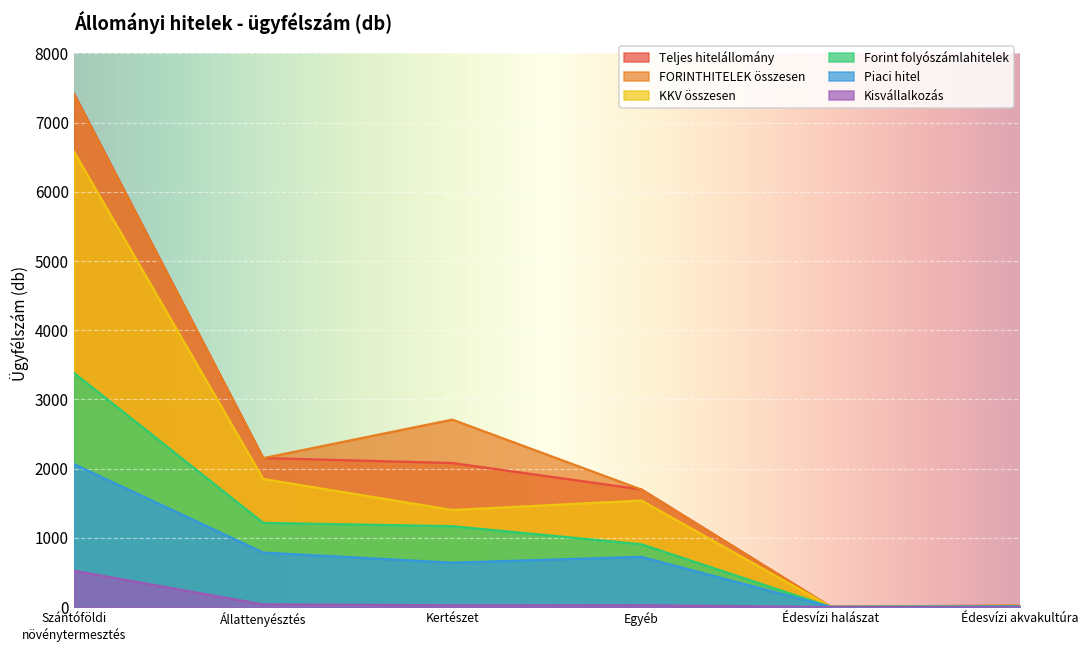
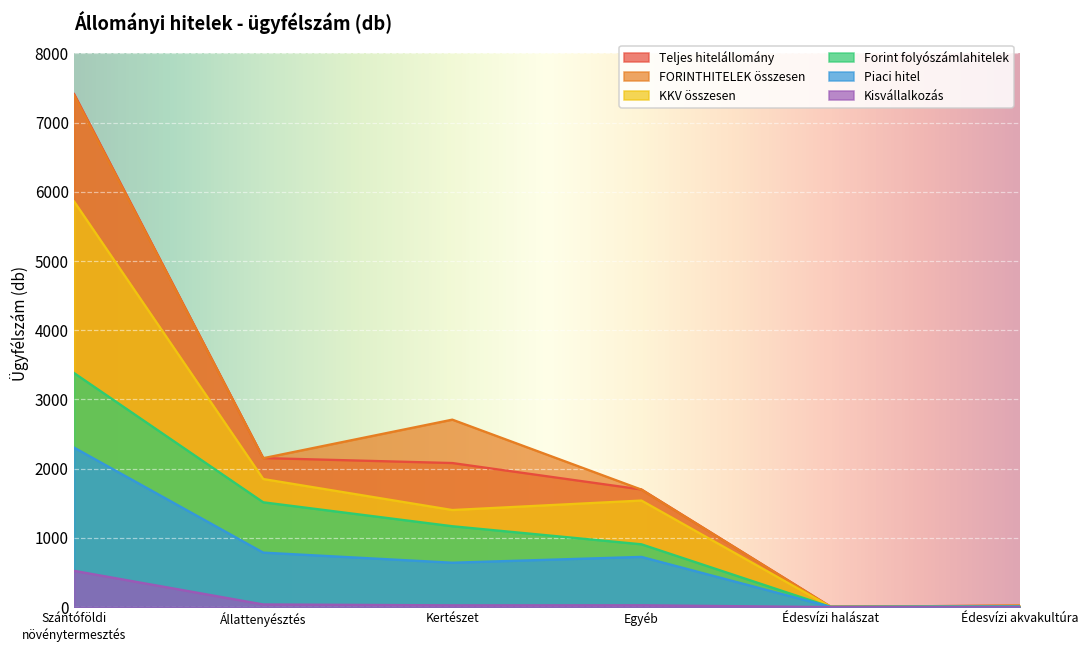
KKV összesen, Szántóföldi növénytermesztés: 6600 -> 5900
Piaci hitel, Szántóföldi növénytermesztés: 2100 -> 2300
Forint folyószámlahitelek, Állattenyésztés: 1200 -> 1500
